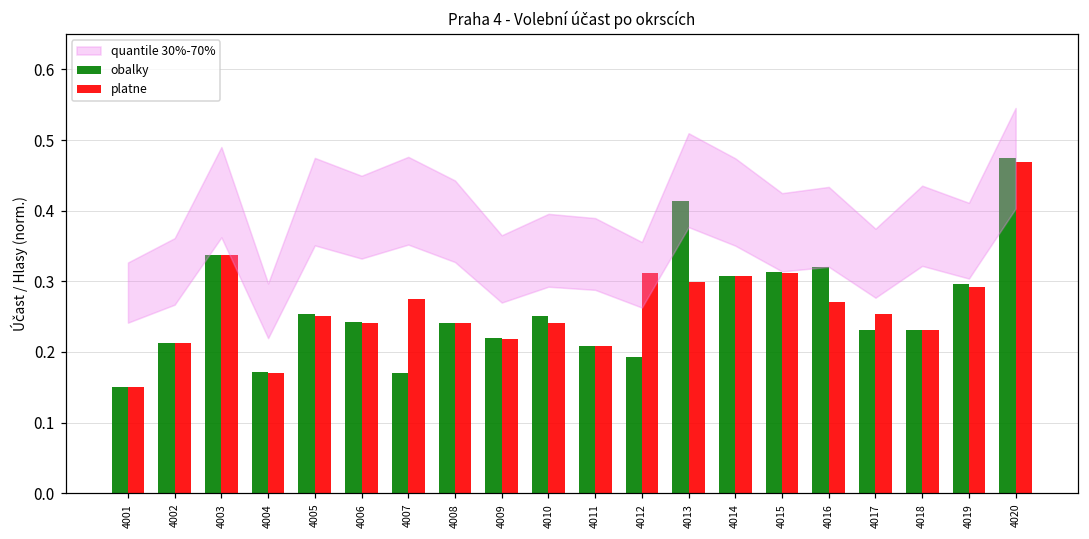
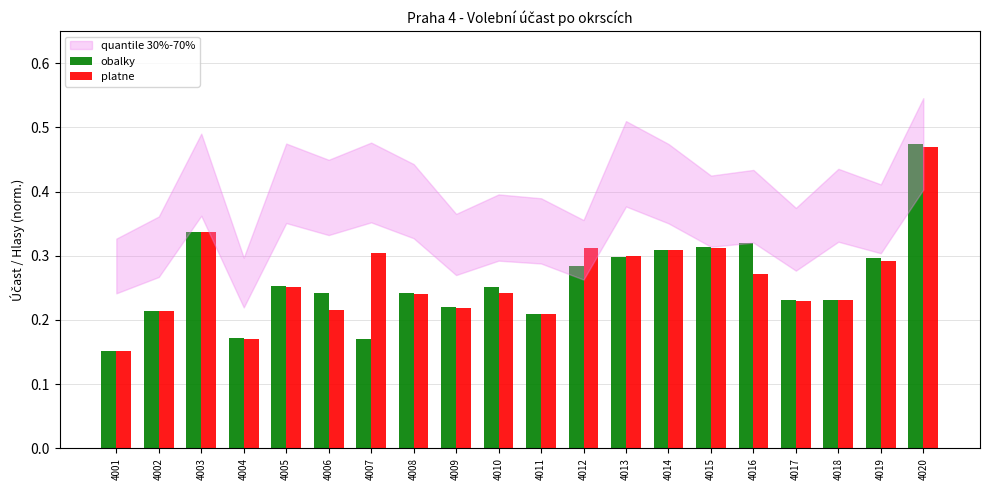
platne, 4006: 0.24 -> 0.22
platne, 4007: 0.28 -> 0.30
obalky, 4012: 0.19 -> 0.28
obalky, 4013: 0.41 -> 0.30
platne, 4017: 0.25 -> 0.23
